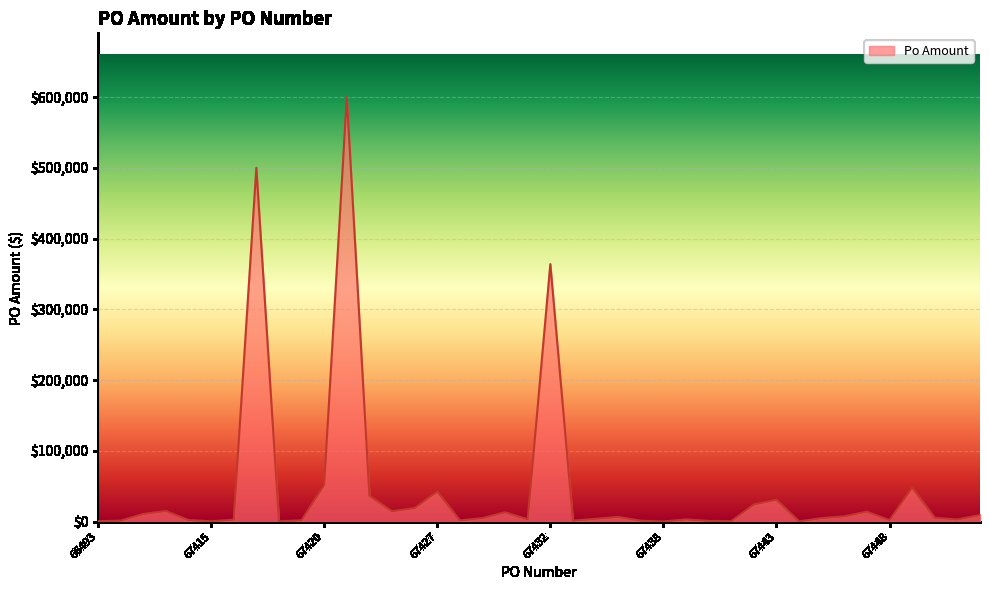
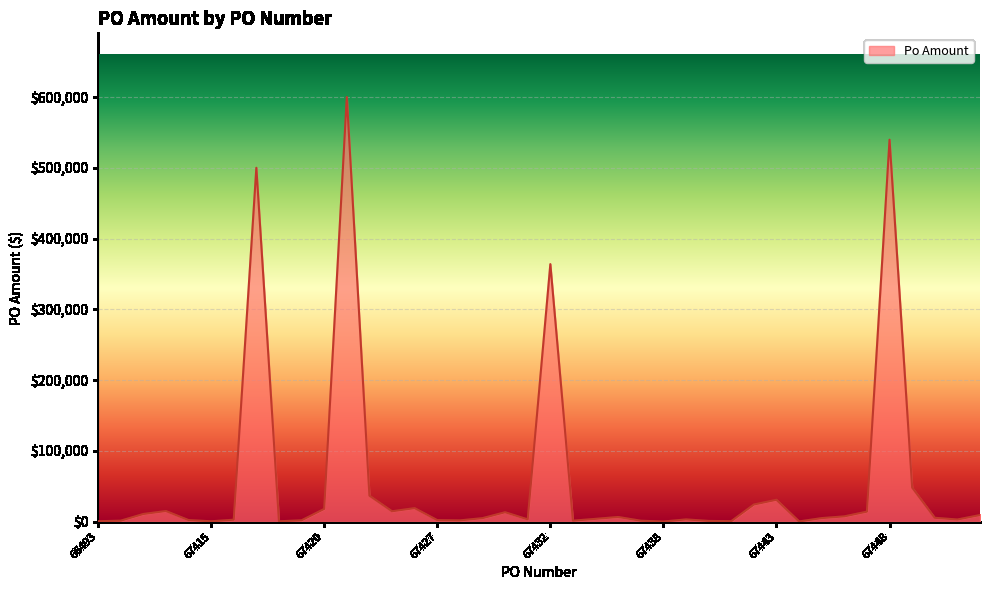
67420: $50,000 -> $20,000
67427: $40,000 -> $0
67448: $0 -> $540,000
